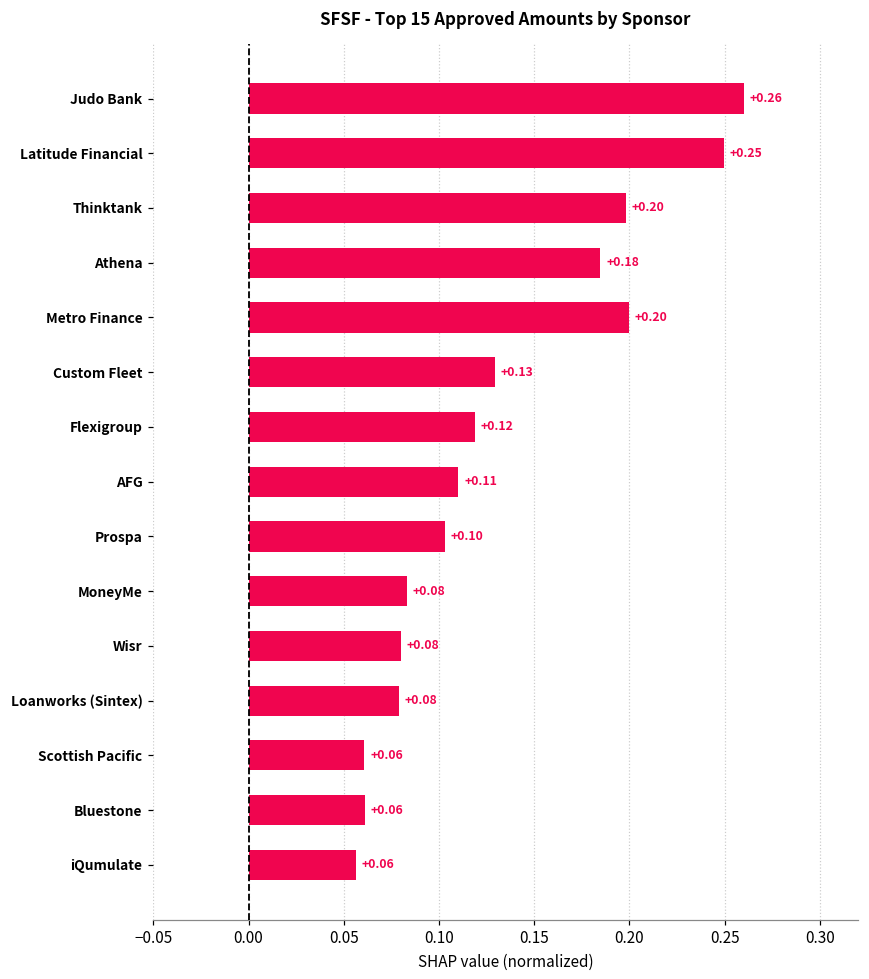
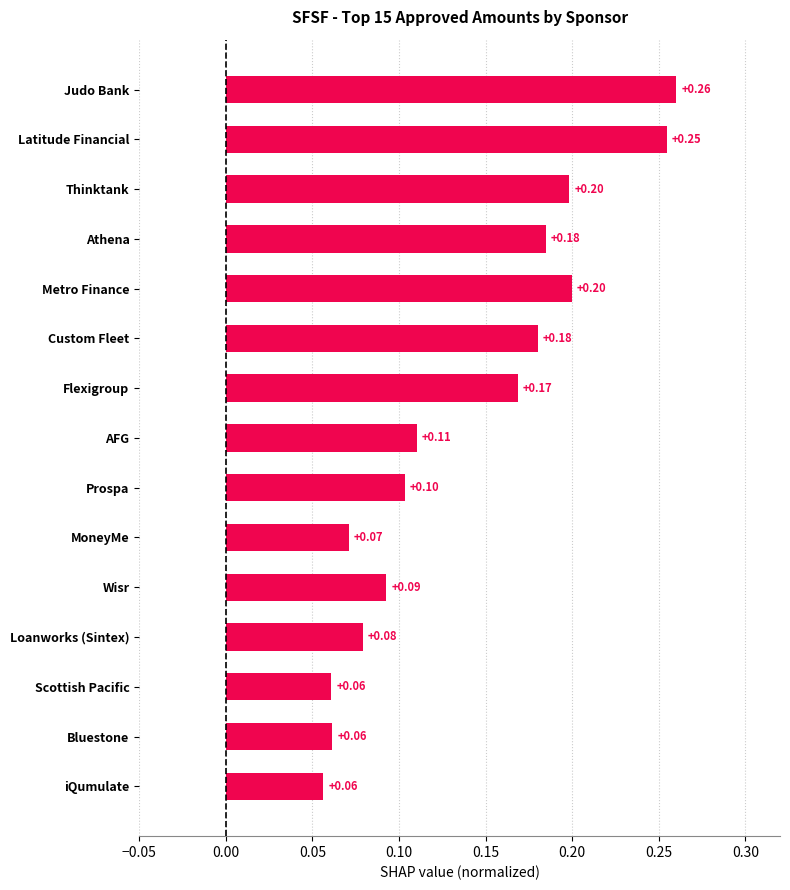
Latitude Financial: 0.250 -> 0.255
Custom Fleet: +0.13 -> +0.18
Flexigroup: +0.12 -> +0.17
MoneyMe: +0.08 -> +0.07
Wisr: +0.08 -> +0.09
